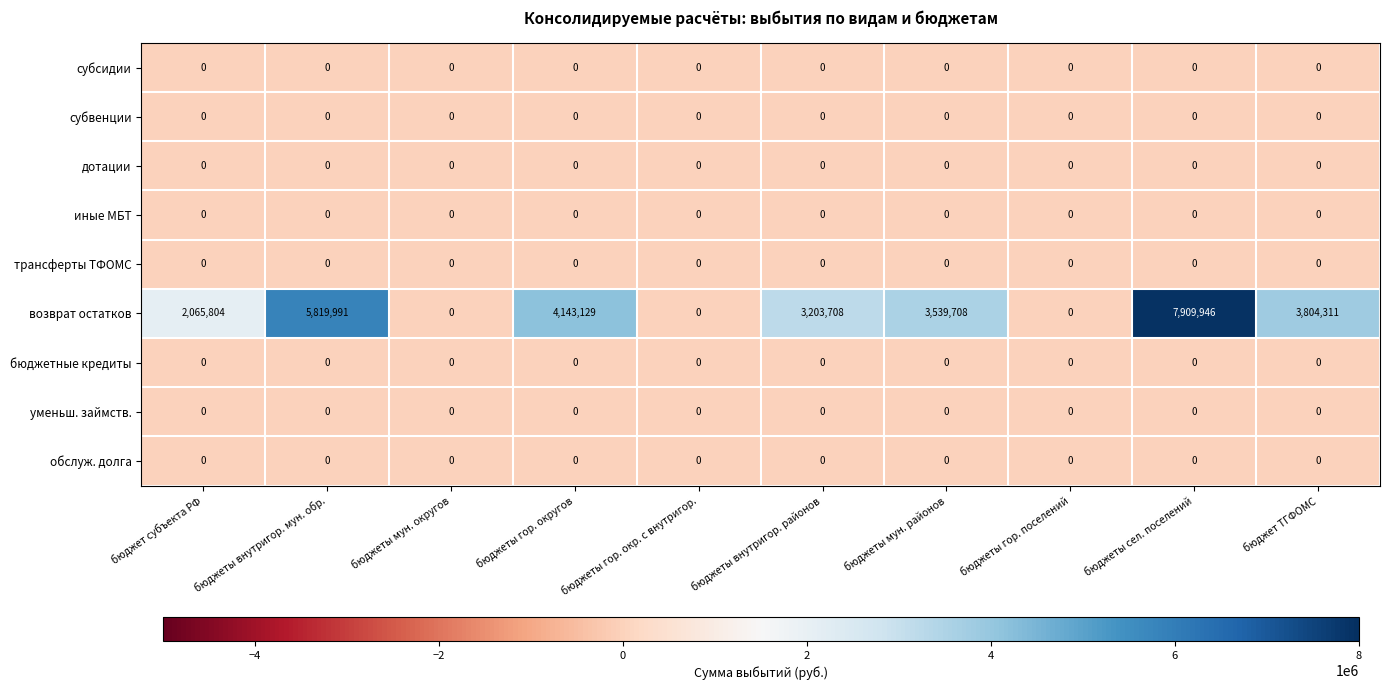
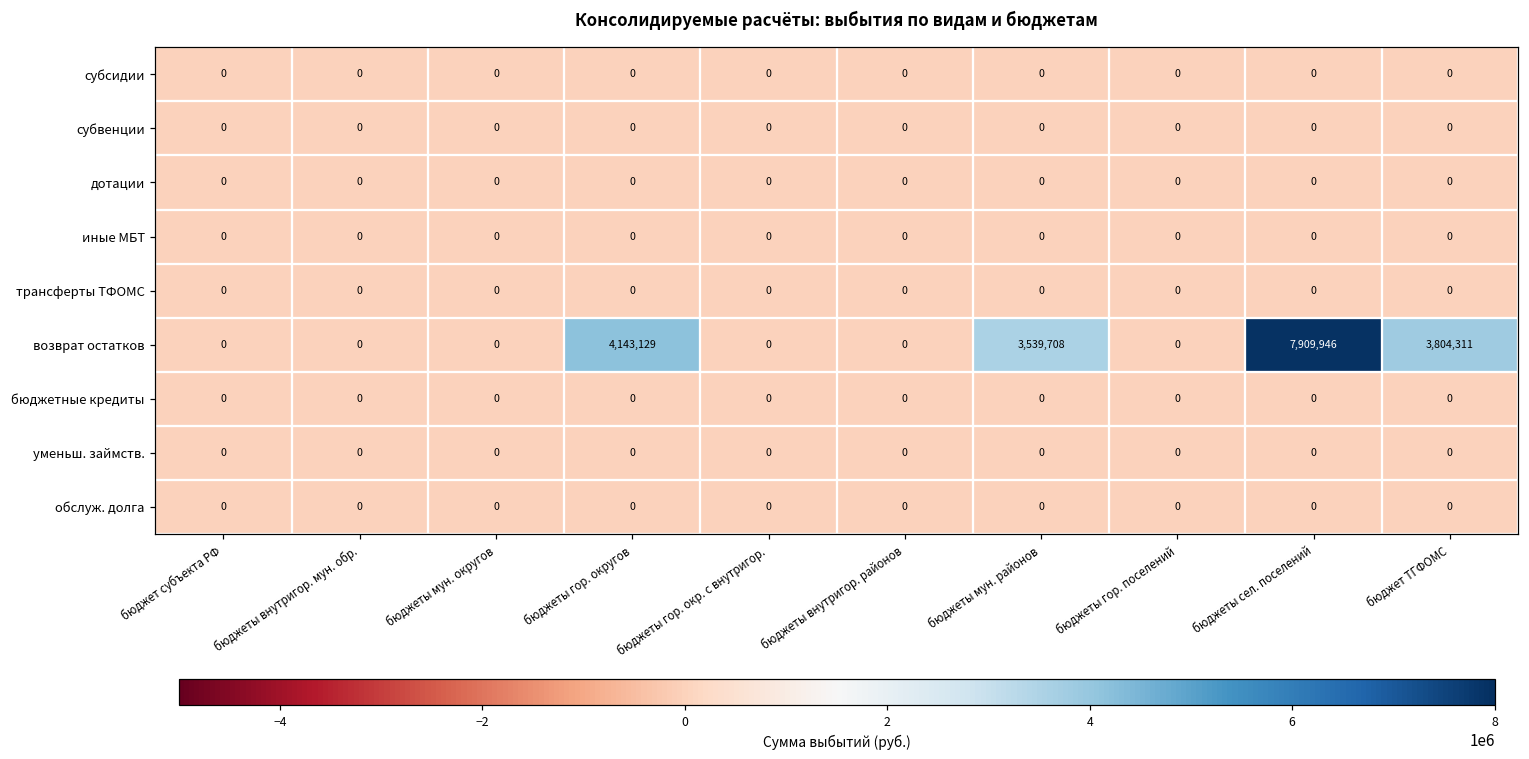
возврат остатков, бюджет субъекта РФ: 2,065,804 -> 0
возврат остатков, бюджеты внутригор. мун. обр.: 5,819,991 -> 0
возврат остатков, бюджеты внутригор. районов: 3,203,708 -> 0
